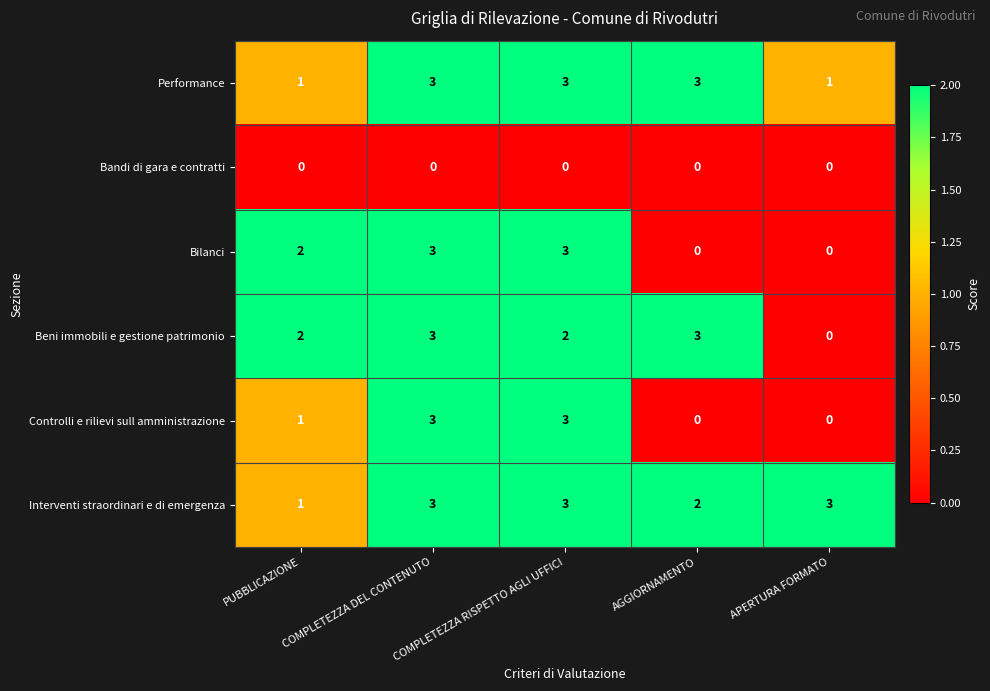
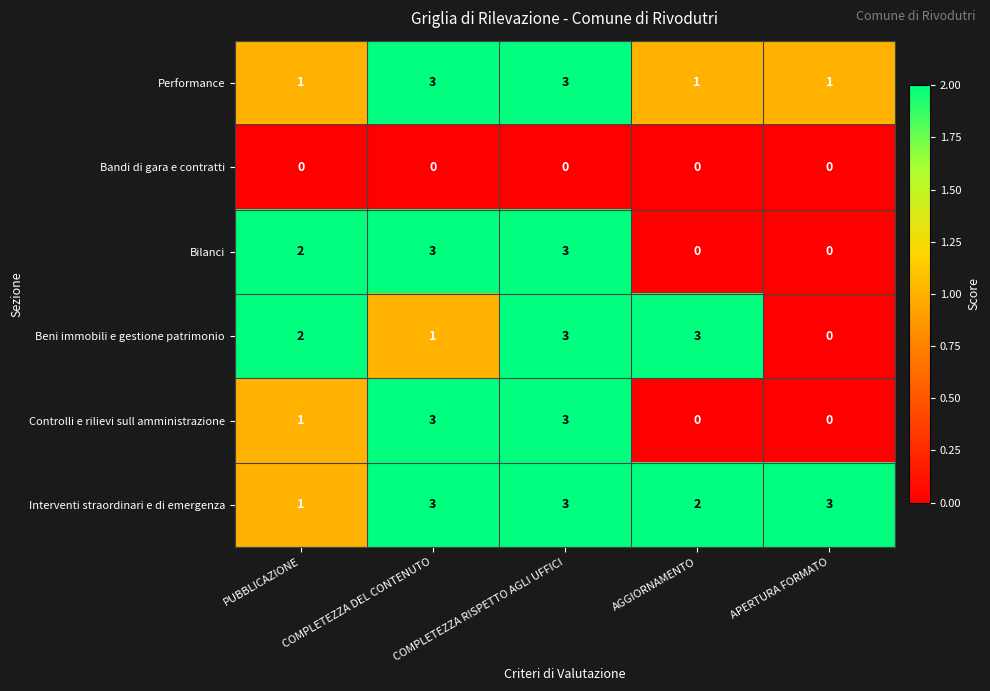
Performance, AGGIORNAMENTO: 3 -> 1
Beni immobili e gestione patrimonio, COMPLETEZZA DEL CONTENUTO: 3 -> 1
Beni immobili e gestione patrimonio, COMPLETEZZA RISPETTO AGLI UFFICI: 2 -> 3
